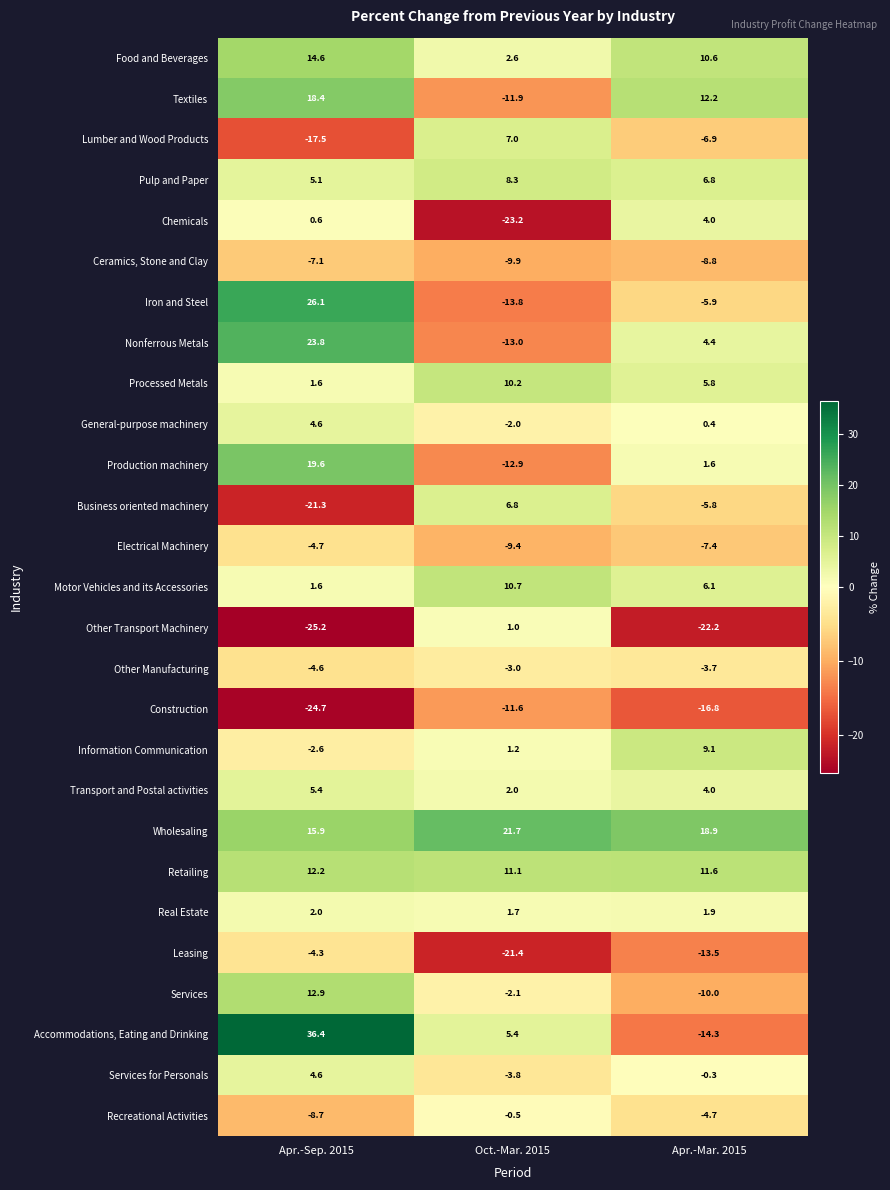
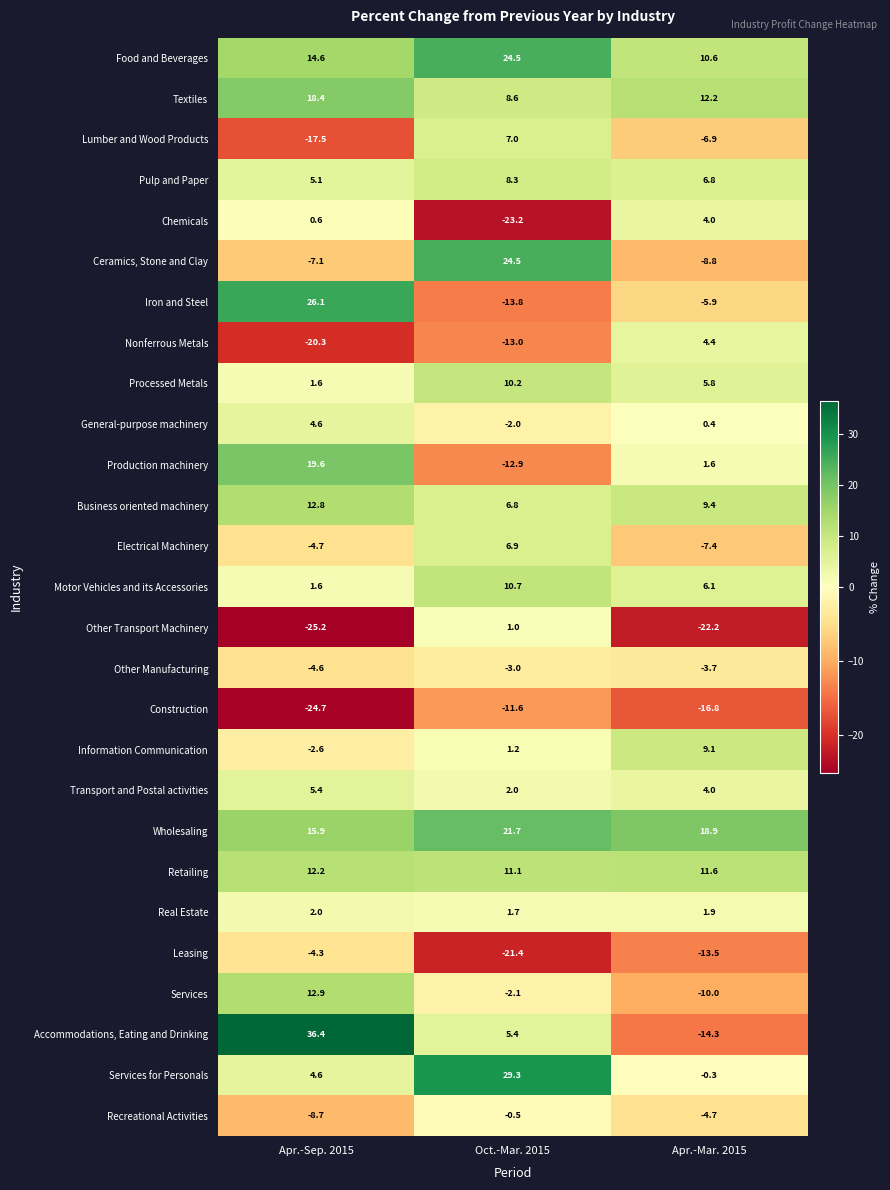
Food and Beverages, Oct.-Mar. 2015: 2.6 -> 24.5
Textiles, Oct.-Mar. 2015: -11.9 -> 8.6
Ceramics, Stone and Clay, Oct.-Mar. 2015: -9.9 -> 24.5
Nonferrous Metals, Apr.-Sep. 2015: 23.8 -> -20.3
Business oriented machinery, Apr.-Sep. 2015: -21.3 -> 12.8
Business oriented machinery, Apr.-Mar. 2015: -5.8 -> 9.4
Electrical Machinery, Oct.-Mar. 2015: -9.4 -> 6.9
Services for Personals, Oct.-Mar. 2015: -3.8 -> 29.3
